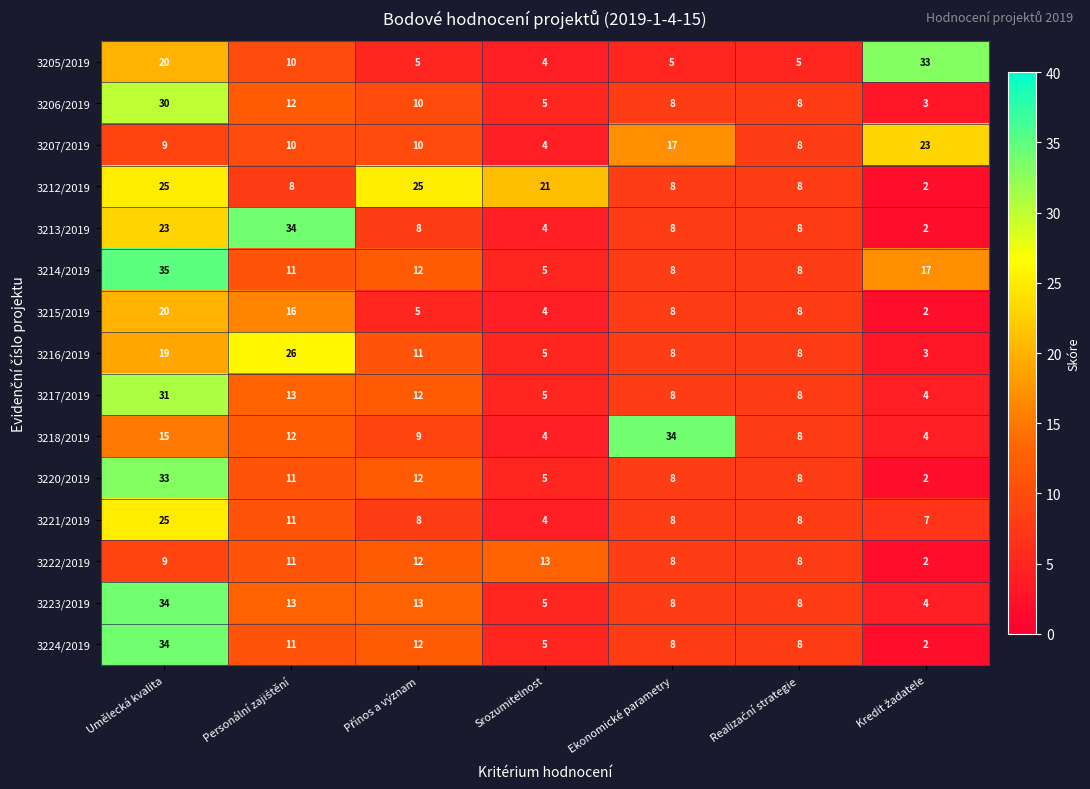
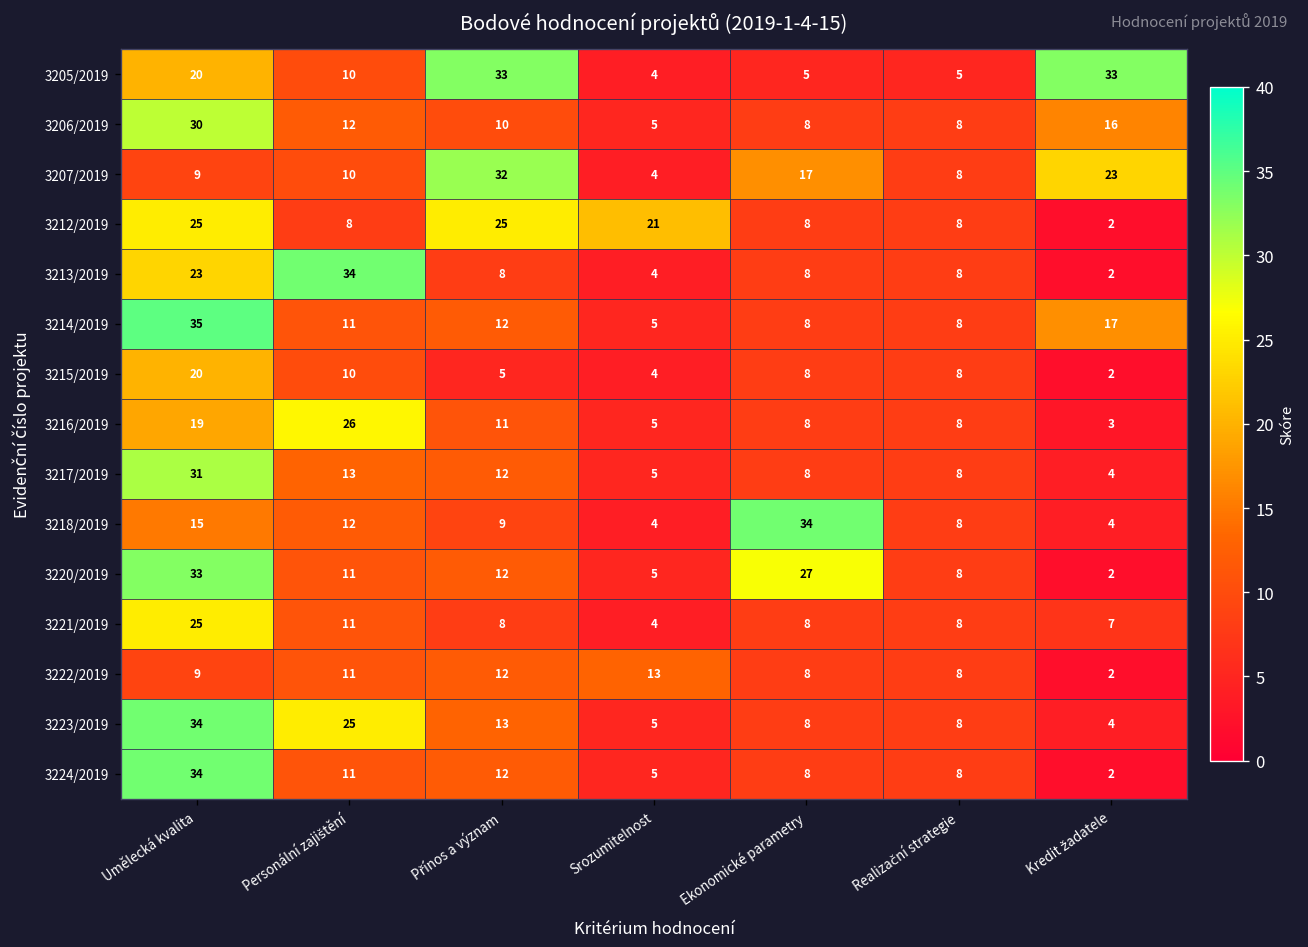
3205/2019, Přínos a význam: 5 -> 33
3206/2019, Kredit žadatele: 3 -> 16
3207/2019, Přínos a význam: 10 -> 32
3215/2019, Personální zajištění: 16 -> 10
3220/2019, Ekonomické parametry: 8 -> 27
3223/2019, Personální zajištění: 13 -> 25
